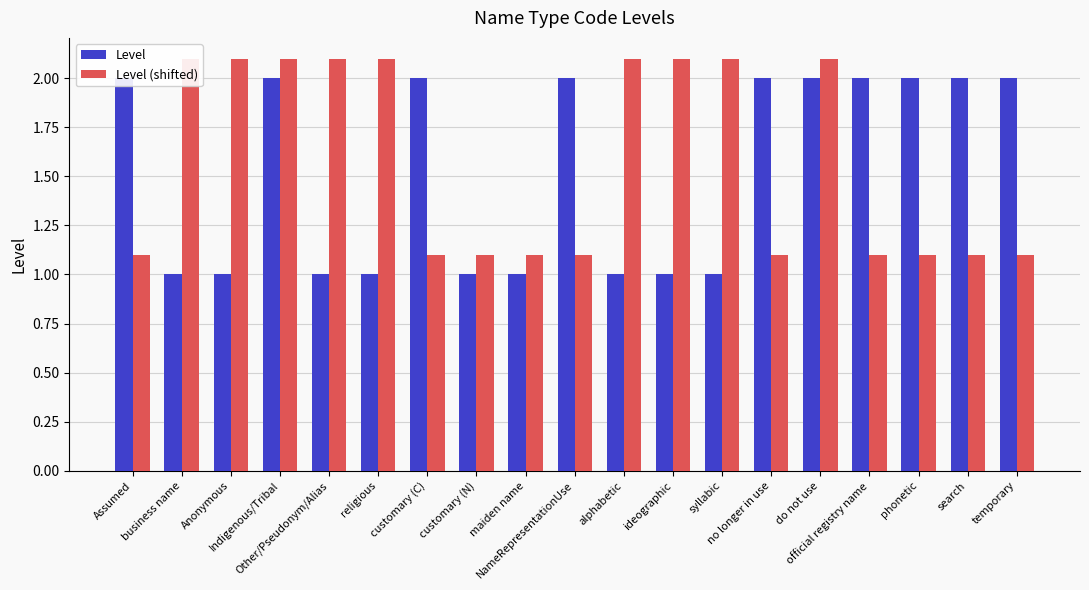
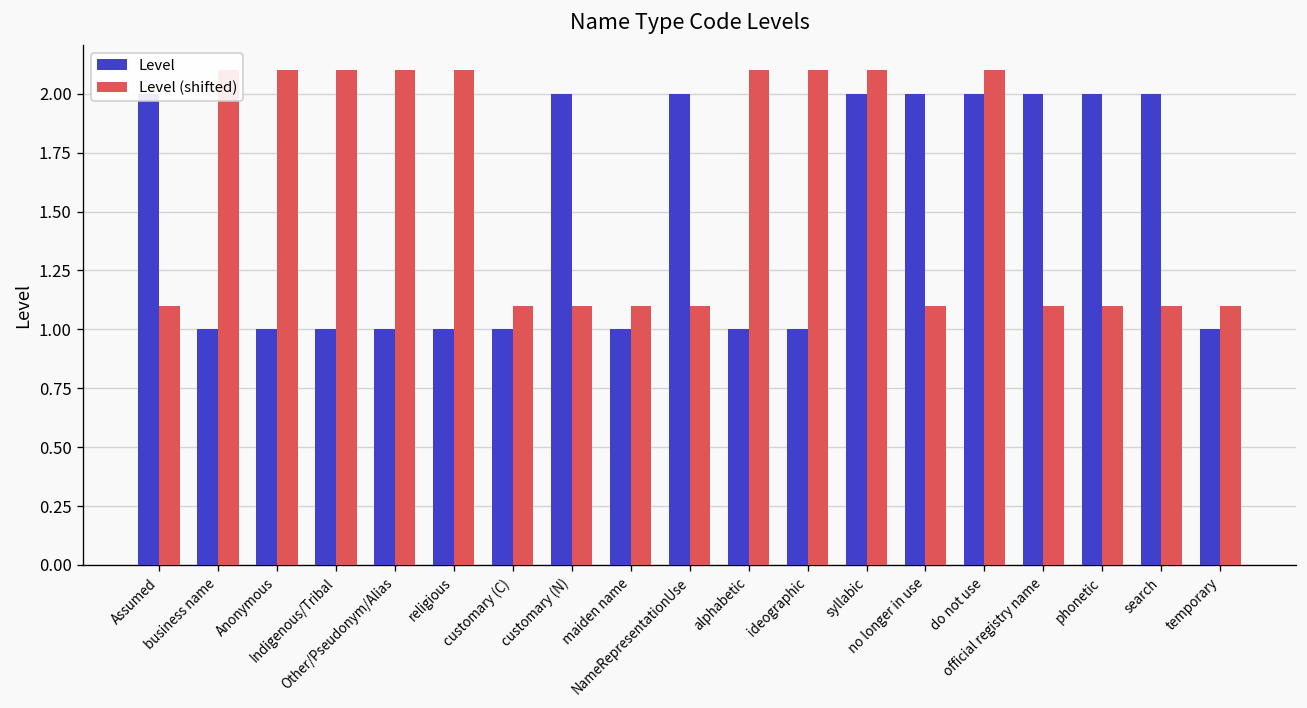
Level, Indigenous/Tribal: 2 -> 1
Level, customary (C): 2 -> 1
Level, customary (N): 1 -> 2
Level, syllabic: 1 -> 2
Level, temporary: 2 -> 1
